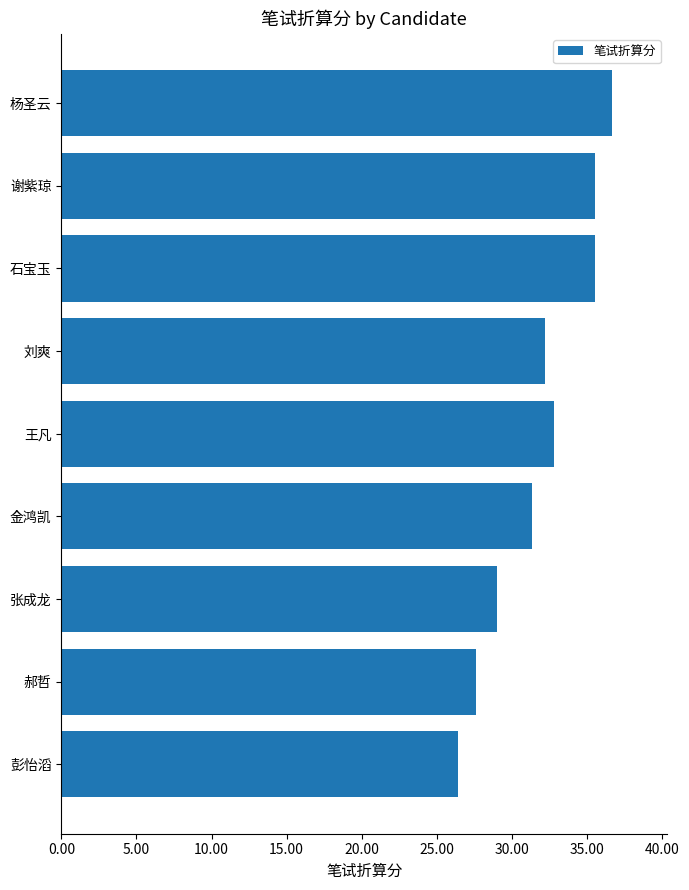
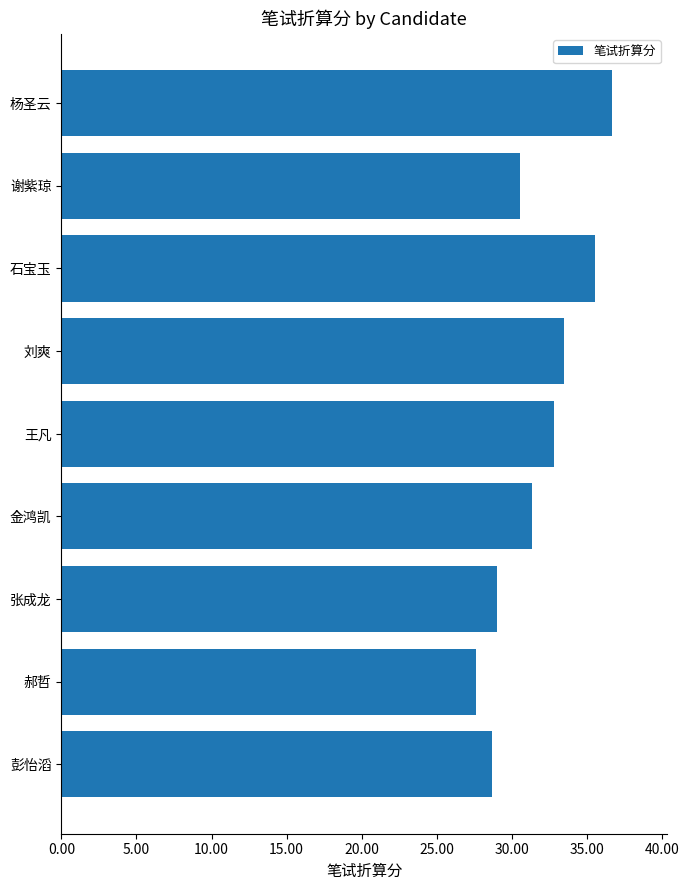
谢紫琼: 35.6 -> 30.6
刘爽: 32.2 -> 33.4
彭怡滔: 26.4 -> 28.7
